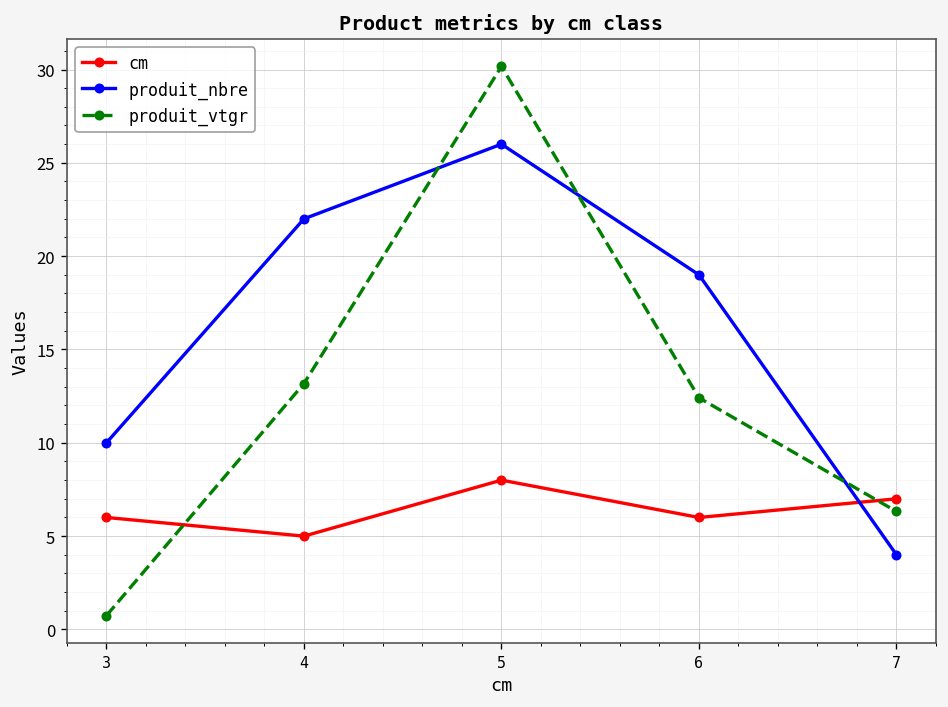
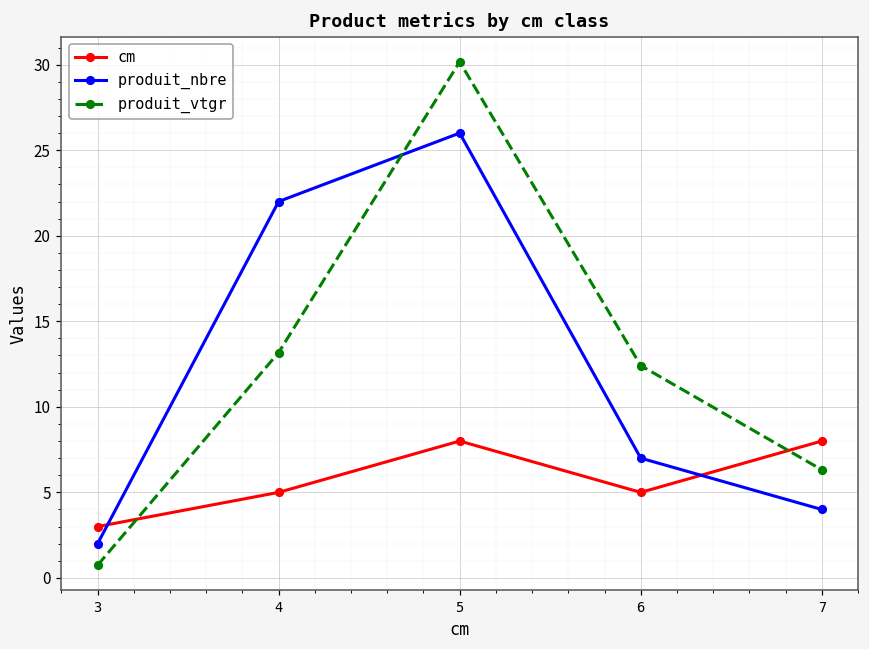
cm, 3: 6 -> 3
produit_nbre, 3: 10 -> 2
cm, 6: 6 -> 5
produit_nbre, 6: 19 -> 7
cm, 7: 7 -> 8
